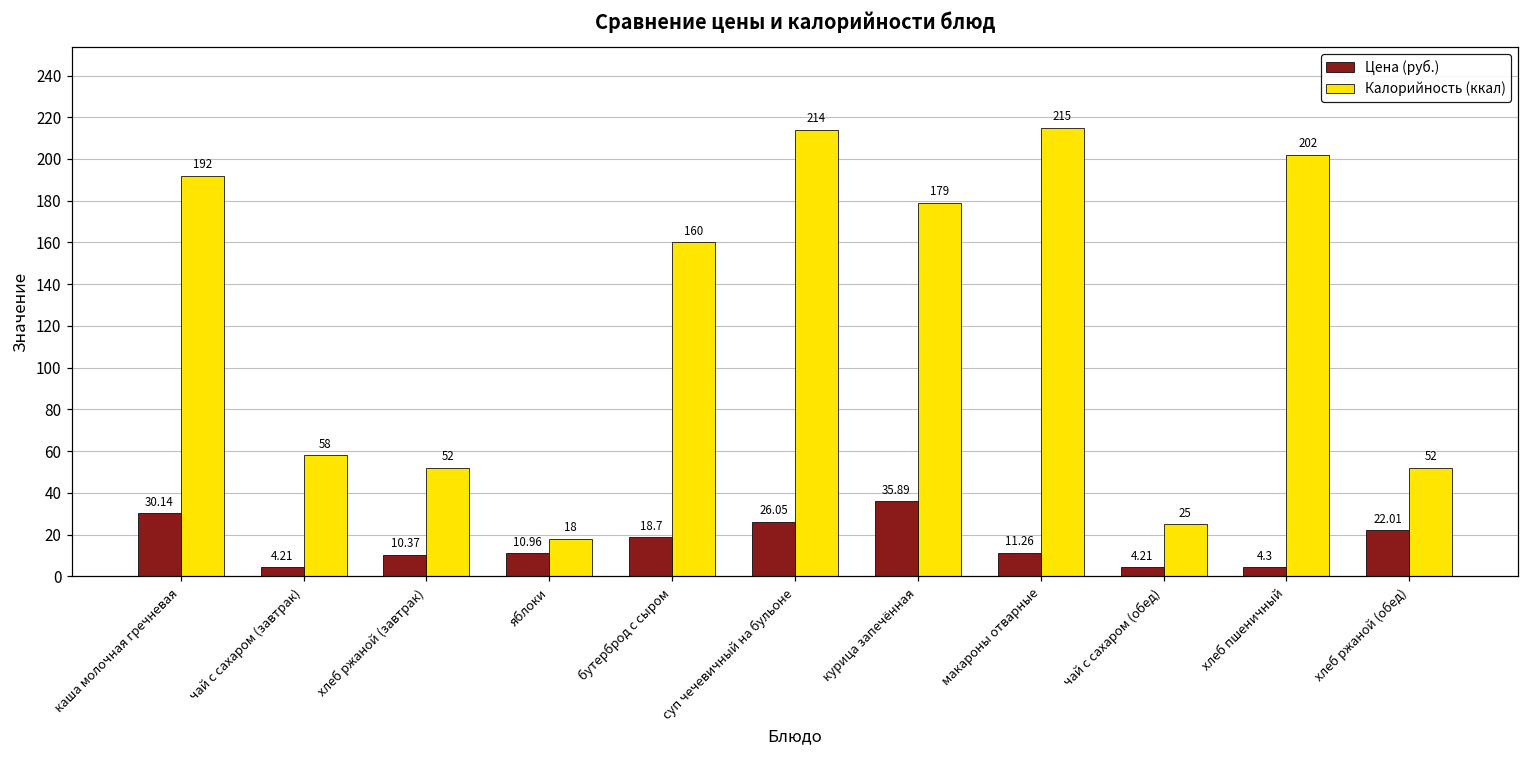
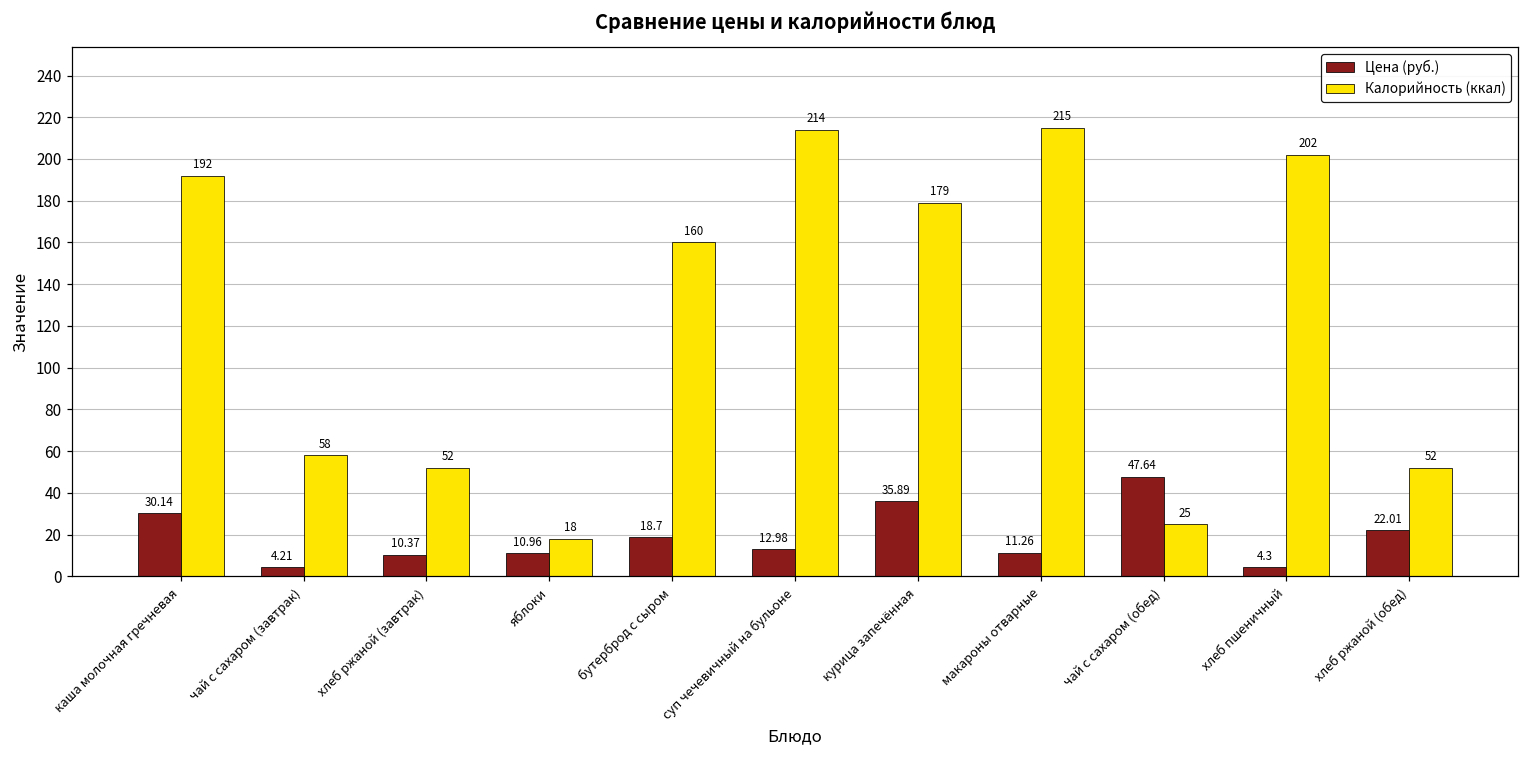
Цена (руб.), суп чечевичный на бульоне: 26.05 -> 12.98
Цена (руб.), чай с сахаром (обед): 4.21 -> 47.64
